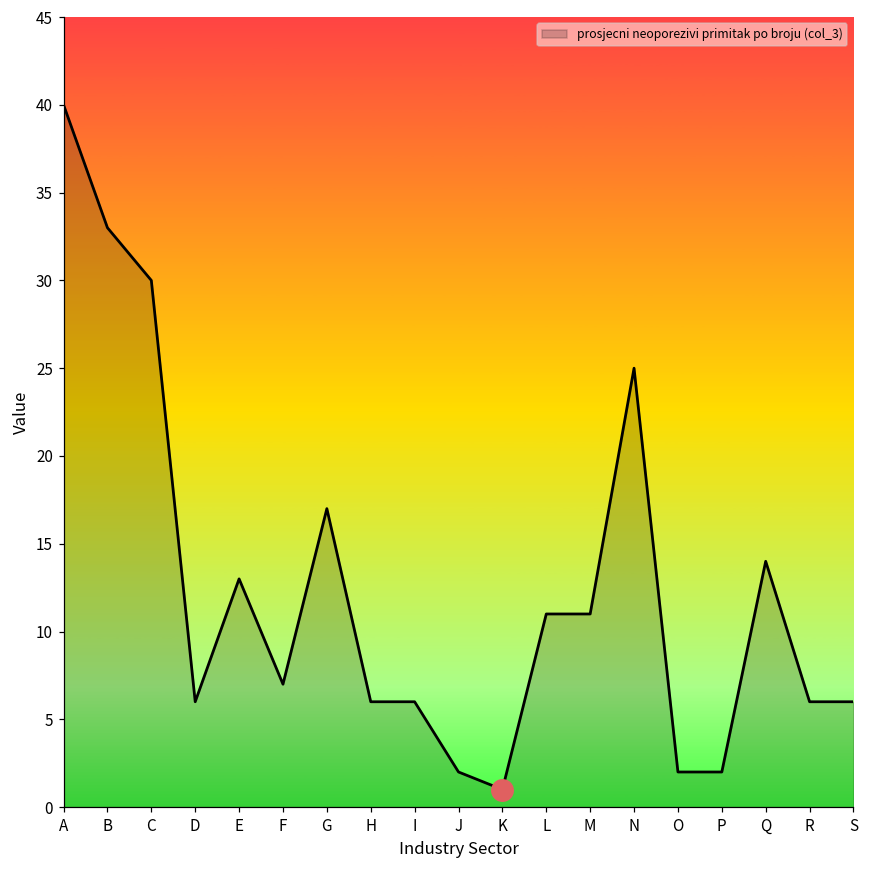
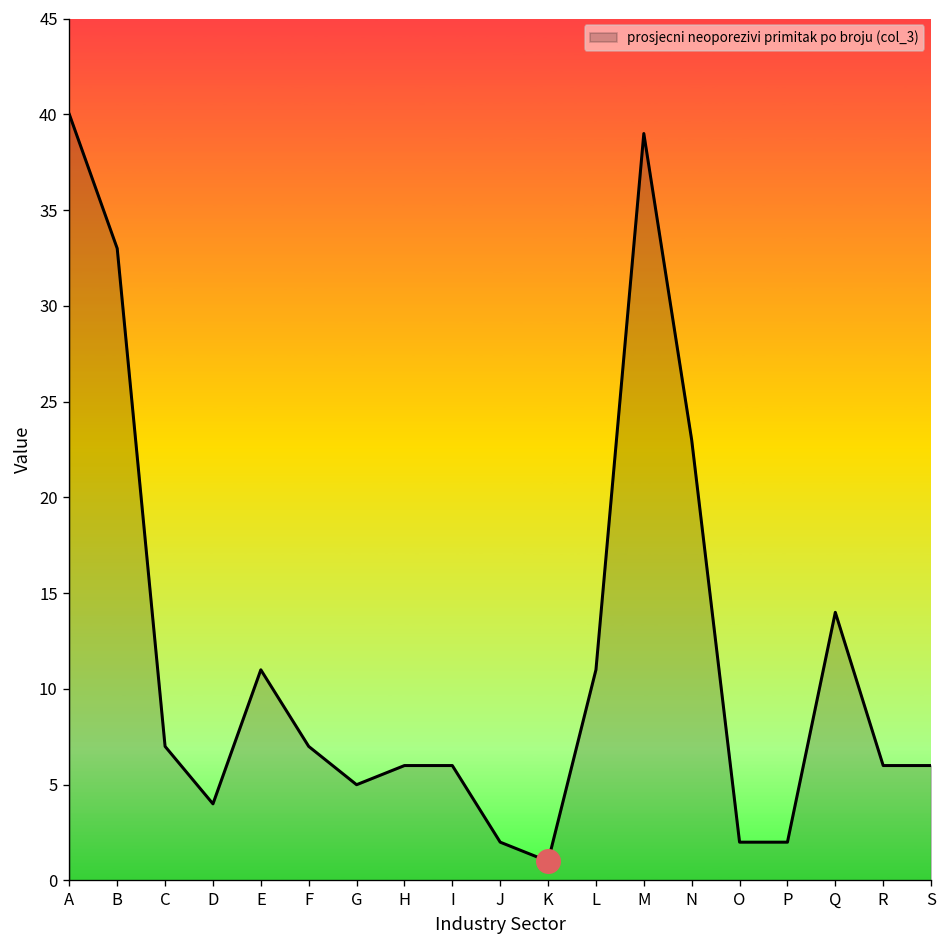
prosjecni neoporezivi primitak po broju (col_3), C: 30 -> 7
prosjecni neoporezivi primitak po broju (col_3), D: 6 -> 4
prosjecni neoporezivi primitak po broju (col_3), E: 13 -> 11
prosjecni neoporezivi primitak po broju (col_3), G: 17 -> 5
prosjecni neoporezivi primitak po broju (col_3), M: 11 -> 39
prosjecni neoporezivi primitak po broju (col_3), N: 25 -> 23
